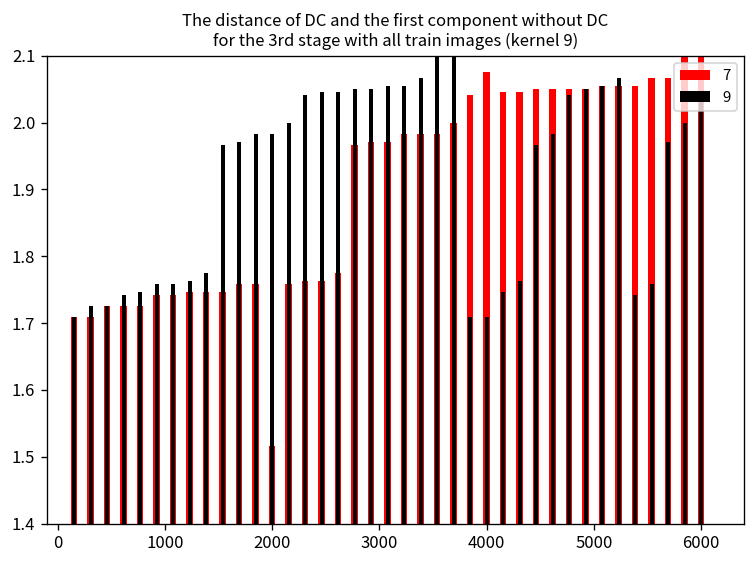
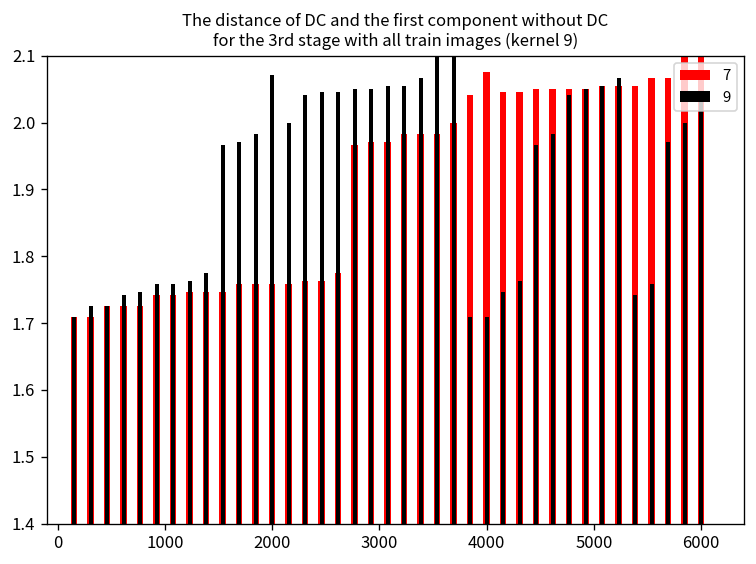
7, 2000: 1.52 -> 1.76
9, 2000: 1.98 -> 2.07
